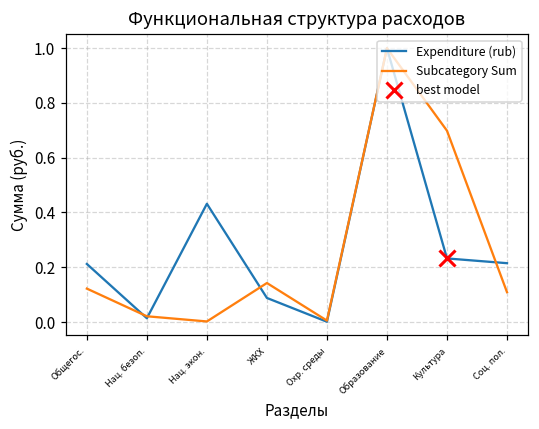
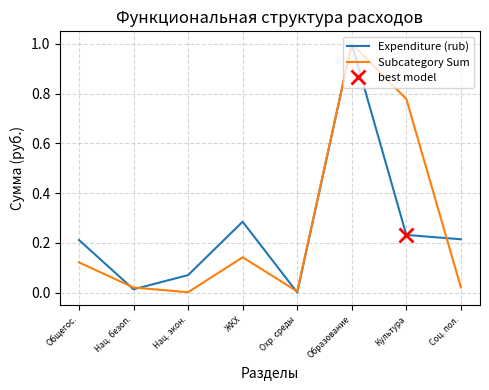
Expenditure (rub), Нац. экон.: 0.43 -> 0.07
Expenditure (rub), ЖКХ: 0.09 -> 0.29
Subcategory Sum, Культура: 0.70 -> 0.78
Subcategory Sum, Соц. пол.: 0.11 -> 0.02
